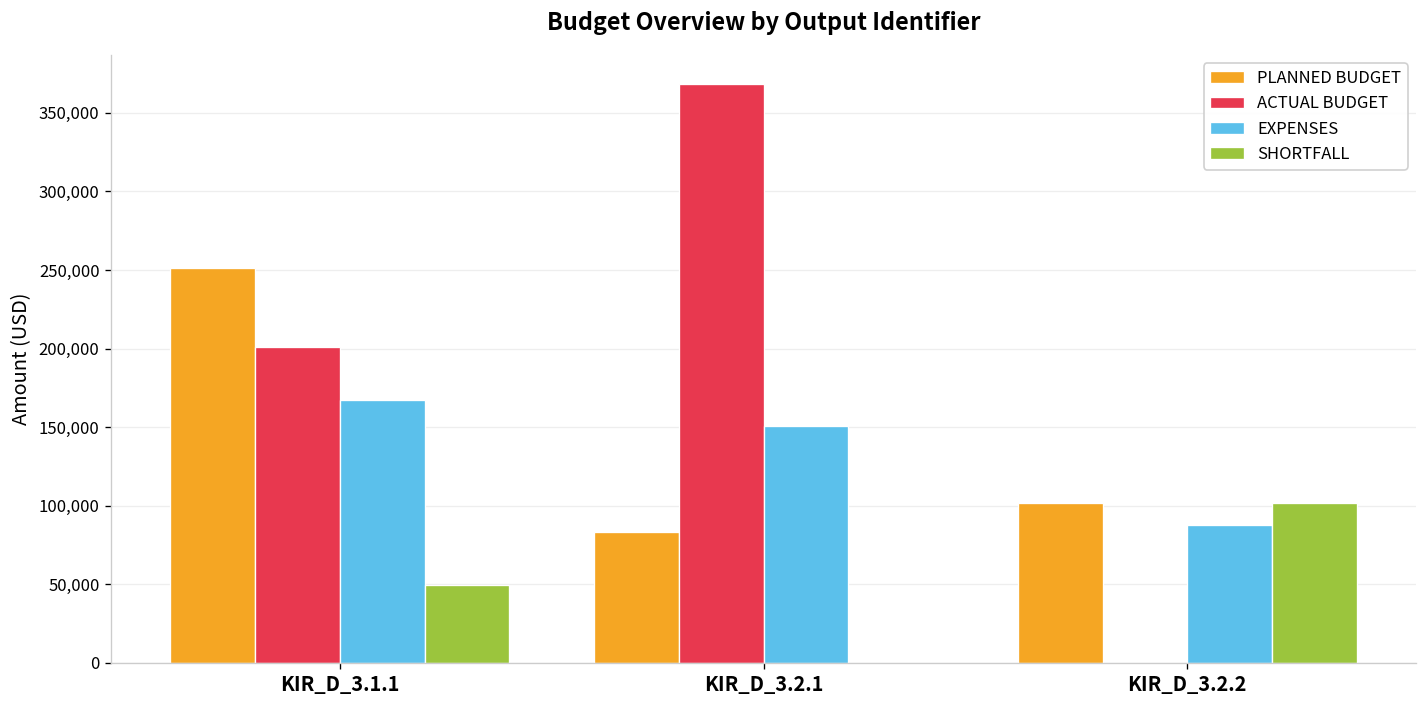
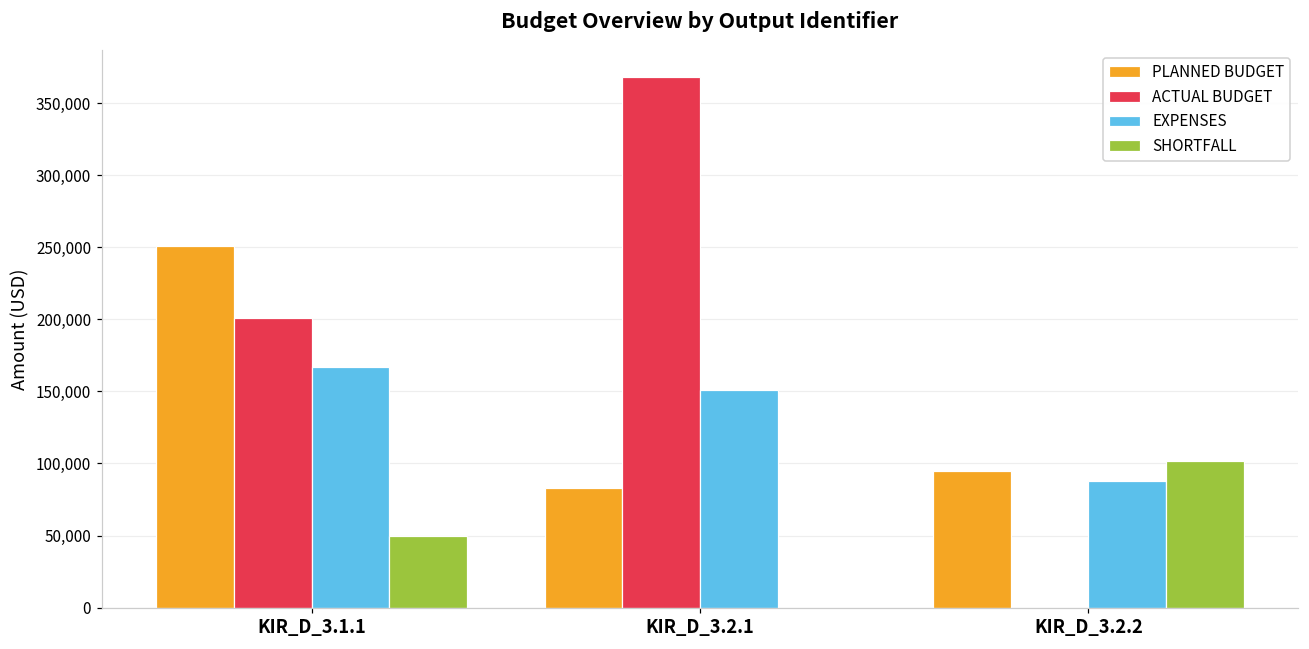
PLANNED BUDGET, KIR_D_3.2.2: 102,000 -> 95,000
